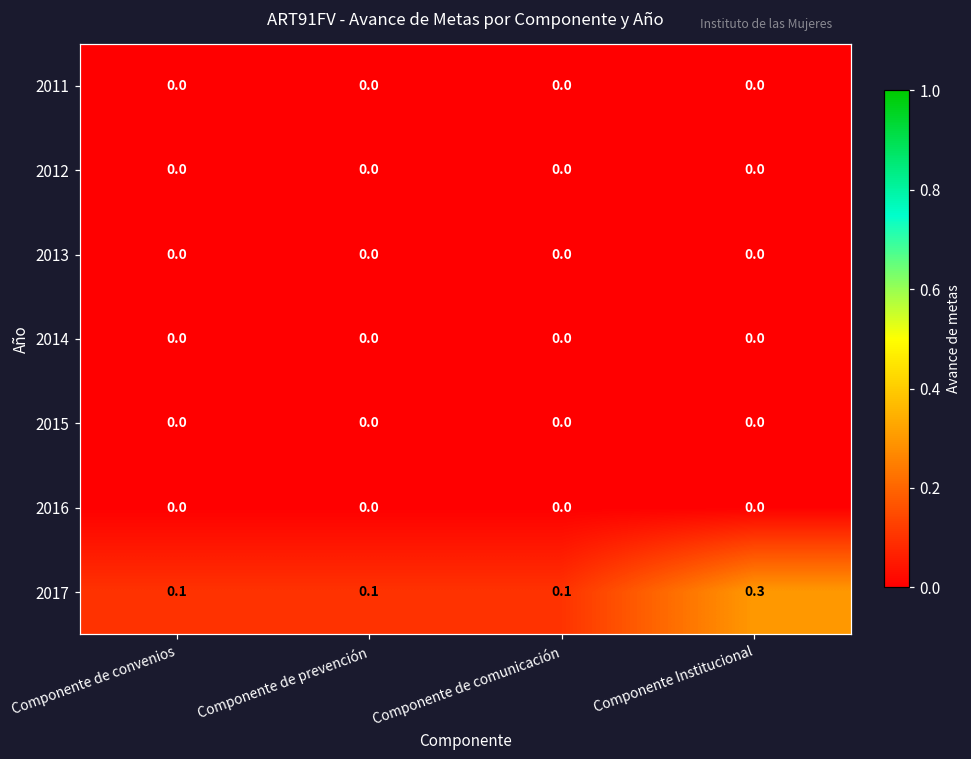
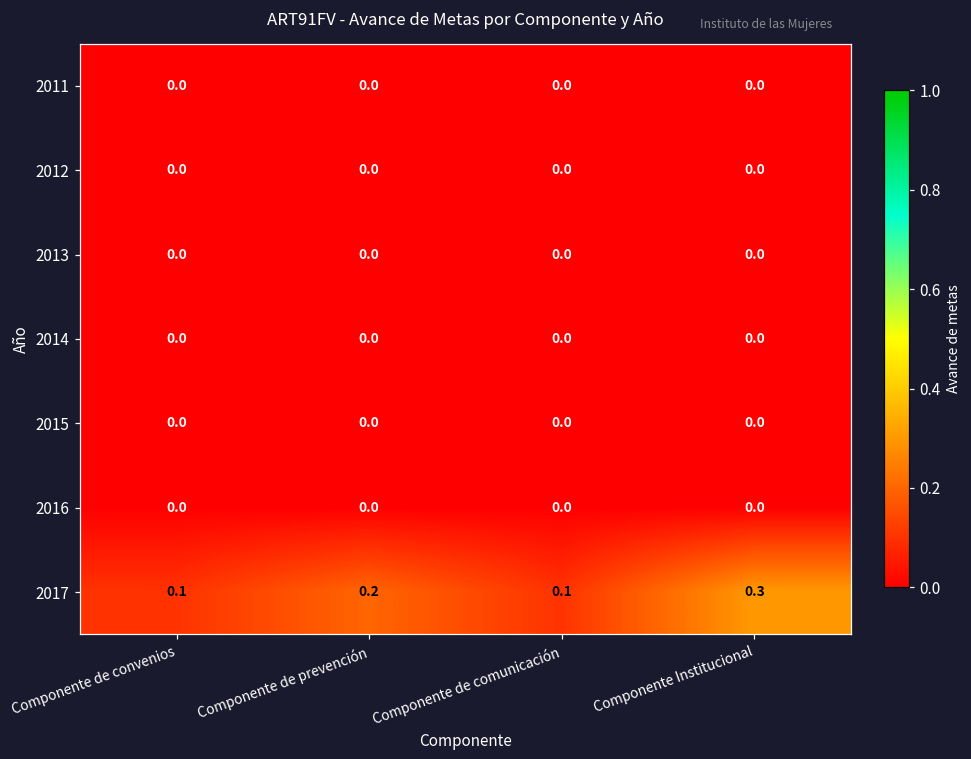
2017, Componente de prevención: 0.1 -> 0.2
